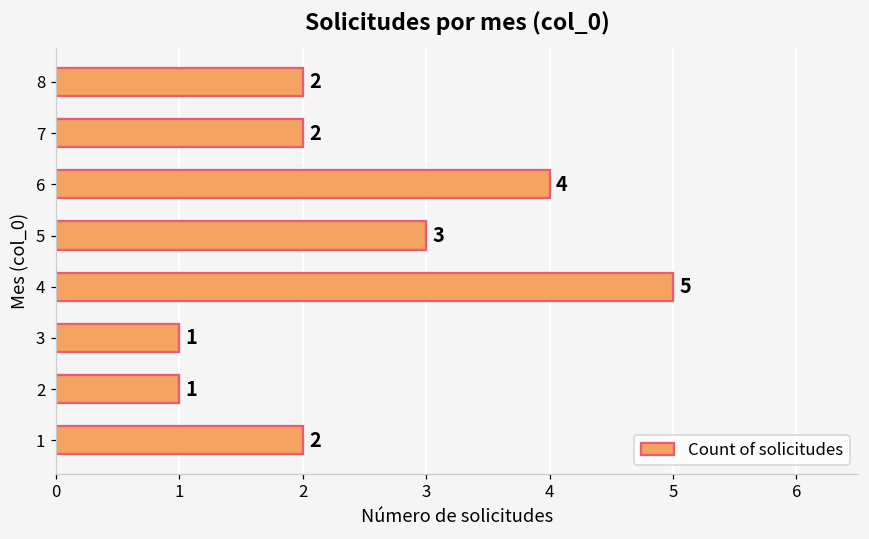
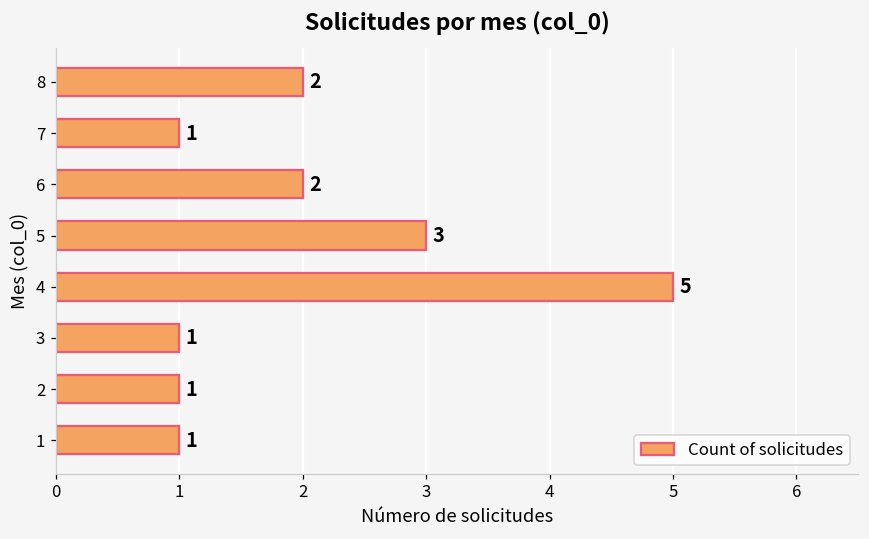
7: 2 -> 1
6: 4 -> 2
1: 2 -> 1
